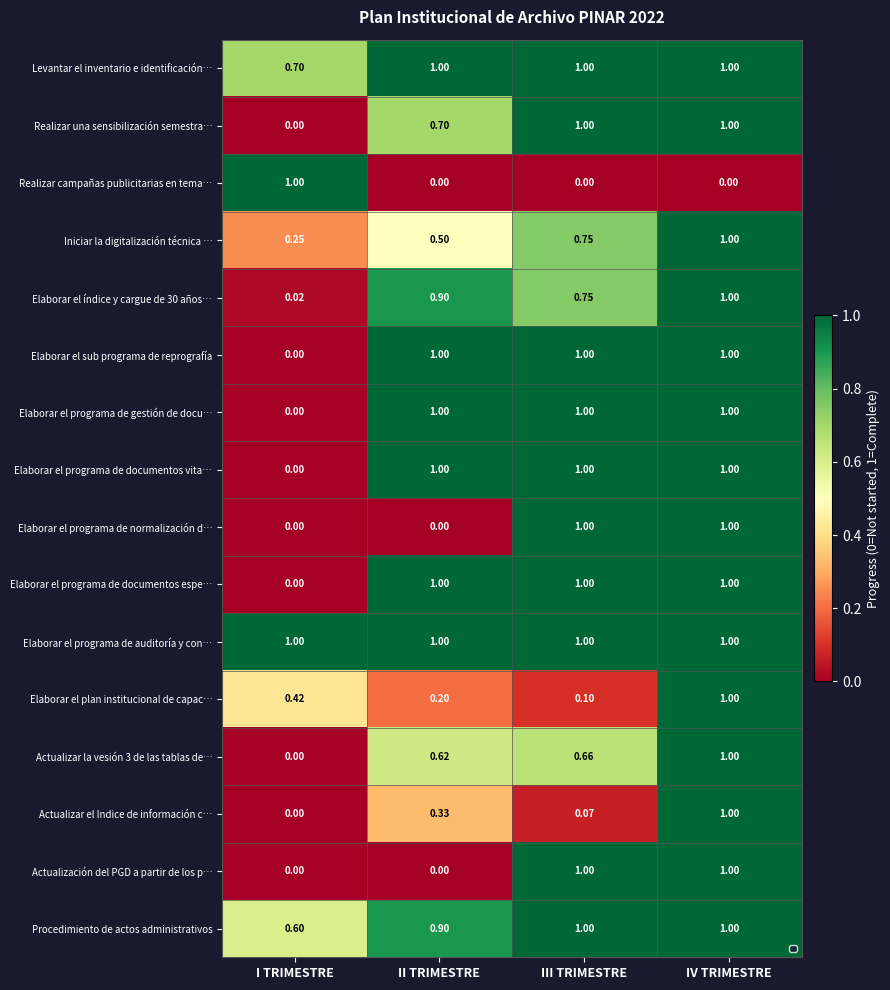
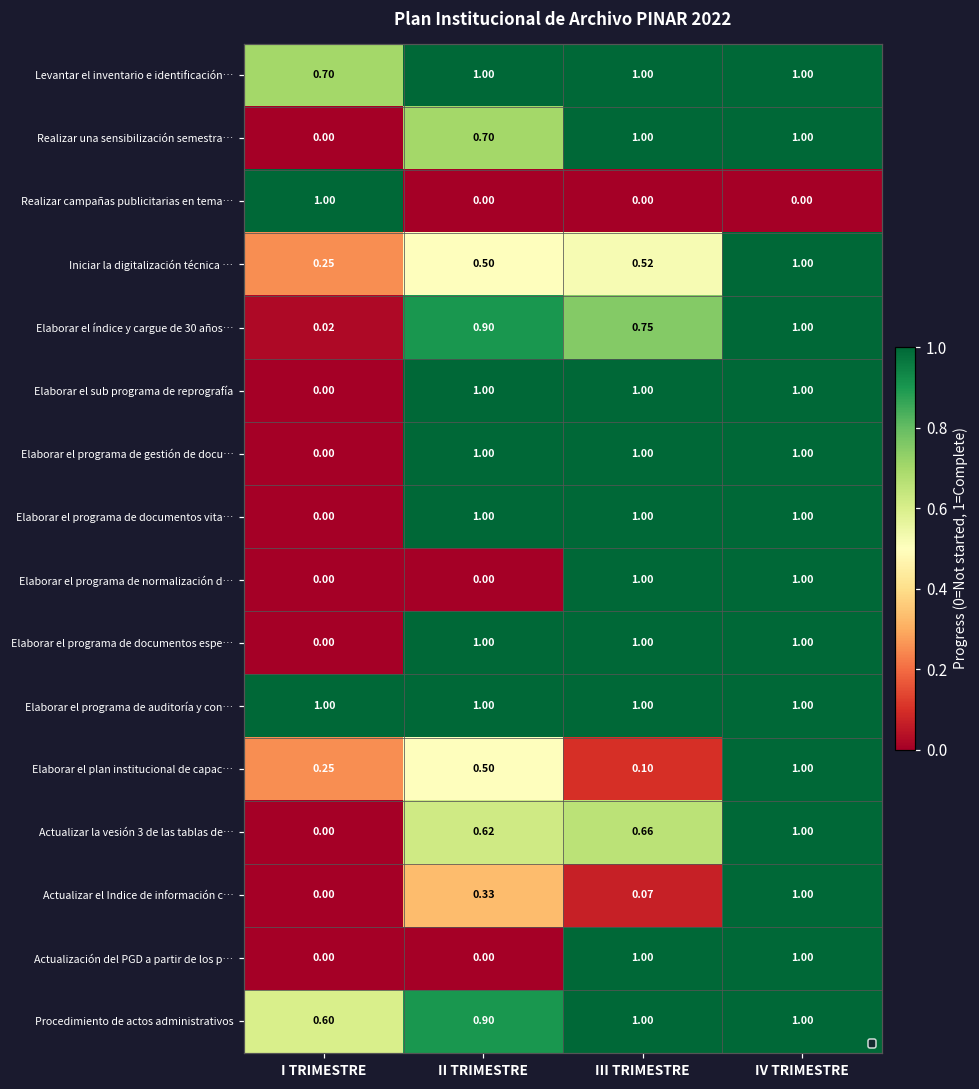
Iniciar la digitalización técnica …, III TRIMESTRE: 0.75 -> 0.52
Elaborar el plan institucional de capac…, I TRIMESTRE: 0.42 -> 0.25
Elaborar el plan institucional de capac…, II TRIMESTRE: 0.20 -> 0.50
